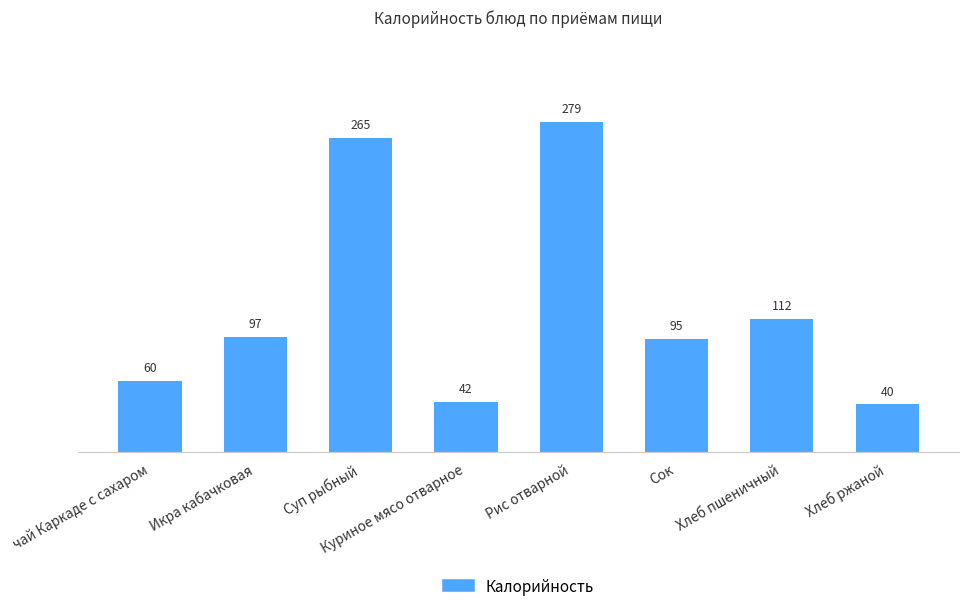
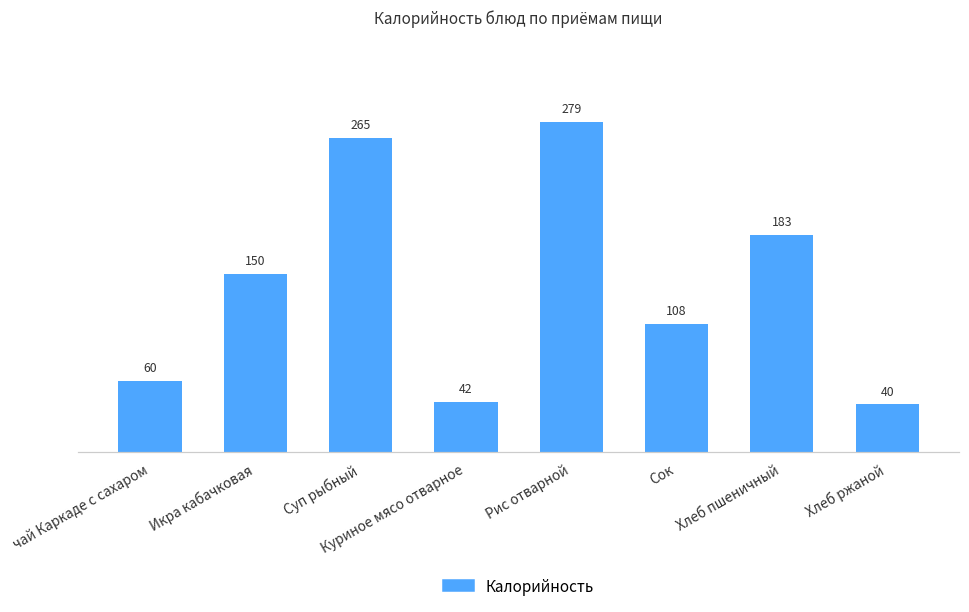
Икра кабачковая: 97 -> 150
Сок: 95 -> 108
Хлеб пшеничный: 112 -> 183
